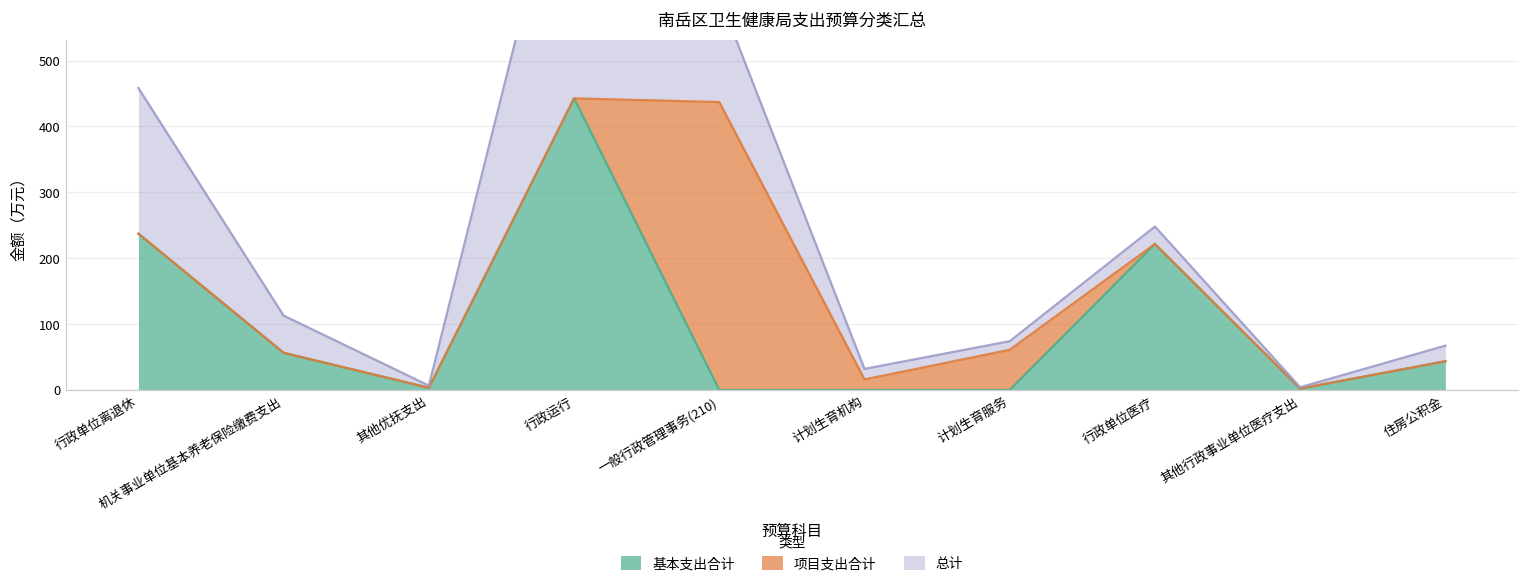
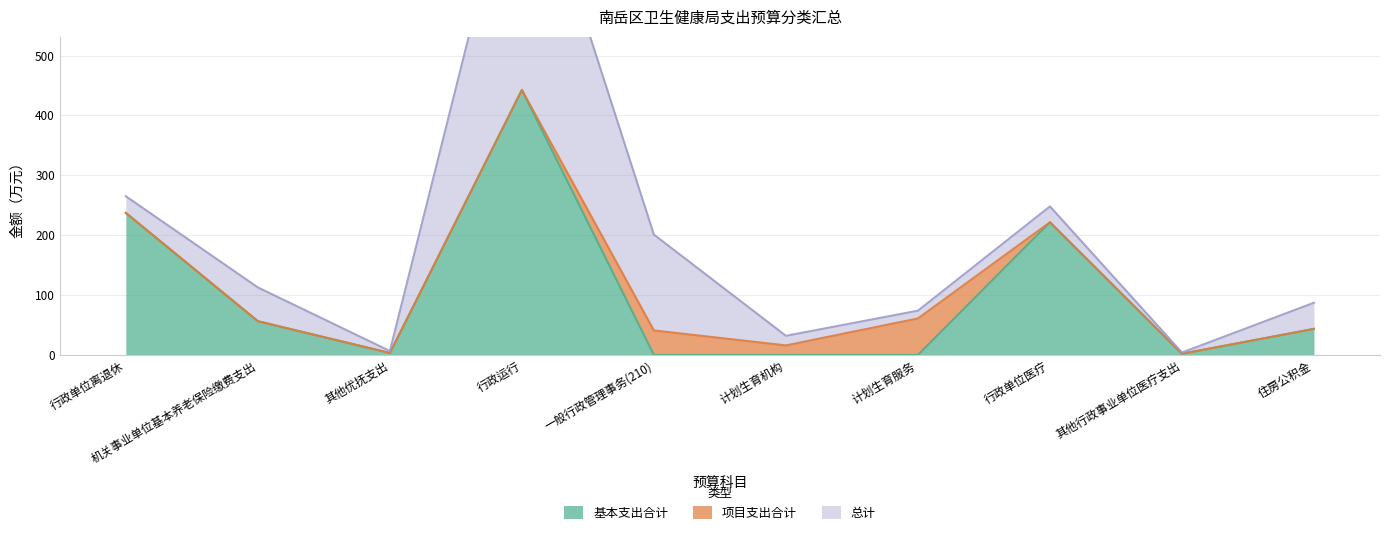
总计, 行政单位离退休: 220 -> 30
项目支出合计, 一般行政管理事务(210): 440 -> 40
总计, 住房公积金: 20 -> 40
